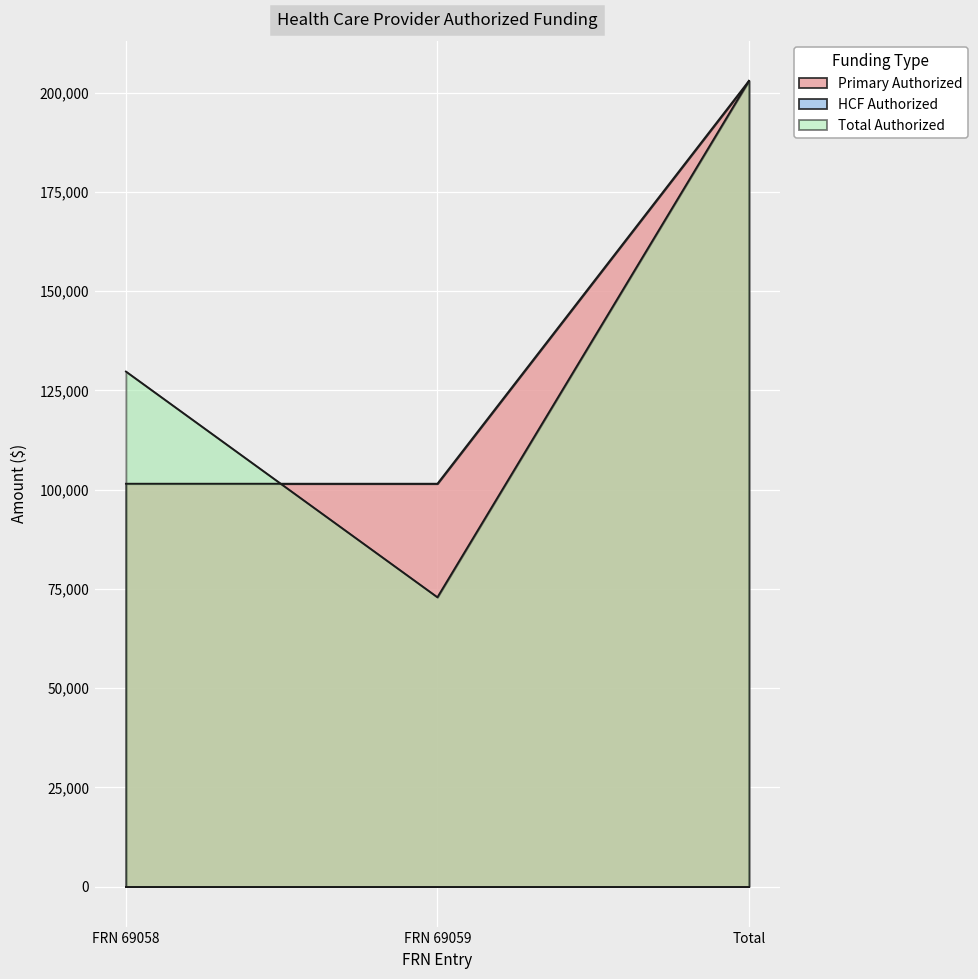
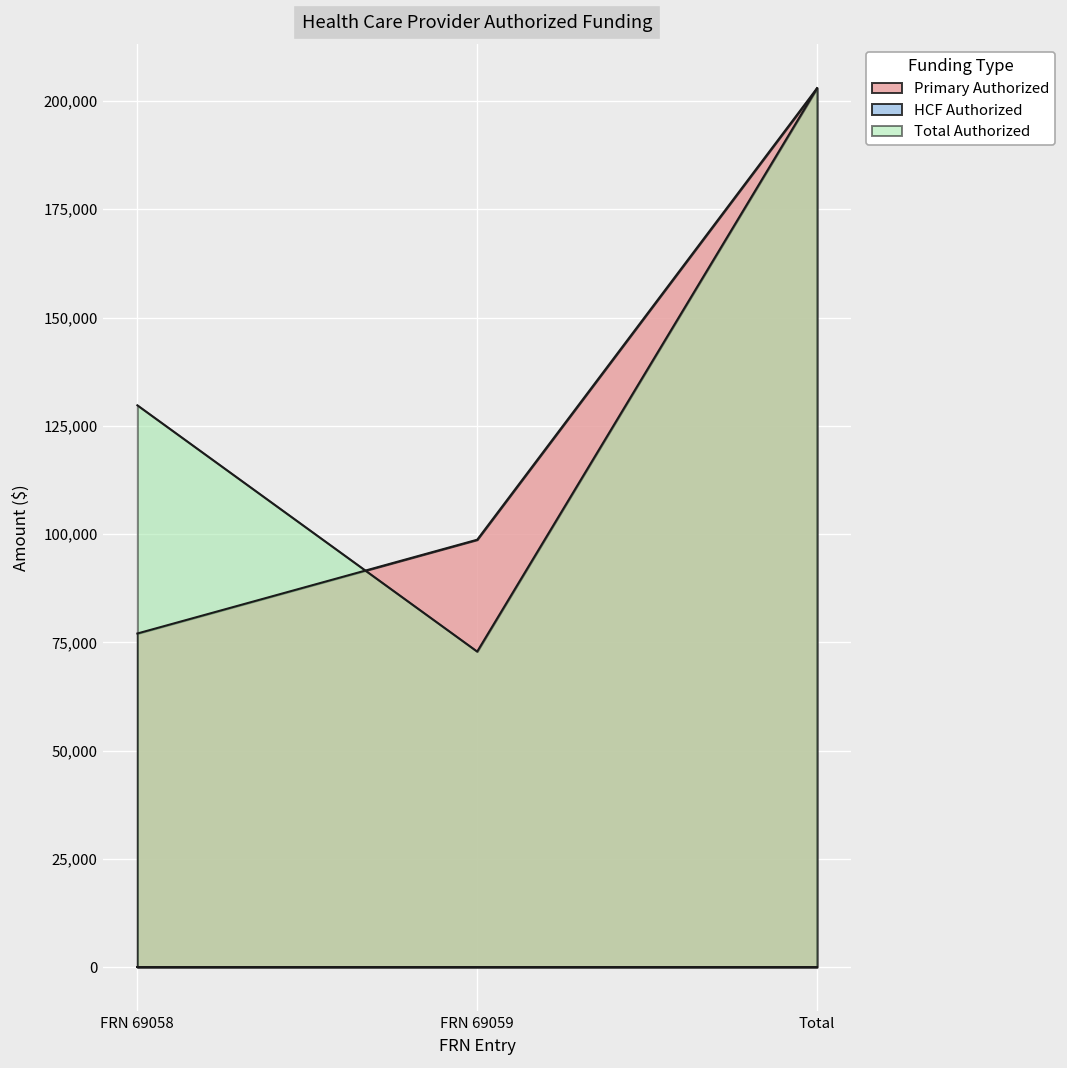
Primary Authorized, FRN 69058: 101,000 -> 77,000
Primary Authorized, FRN 69059: 101,000 -> 99,000
